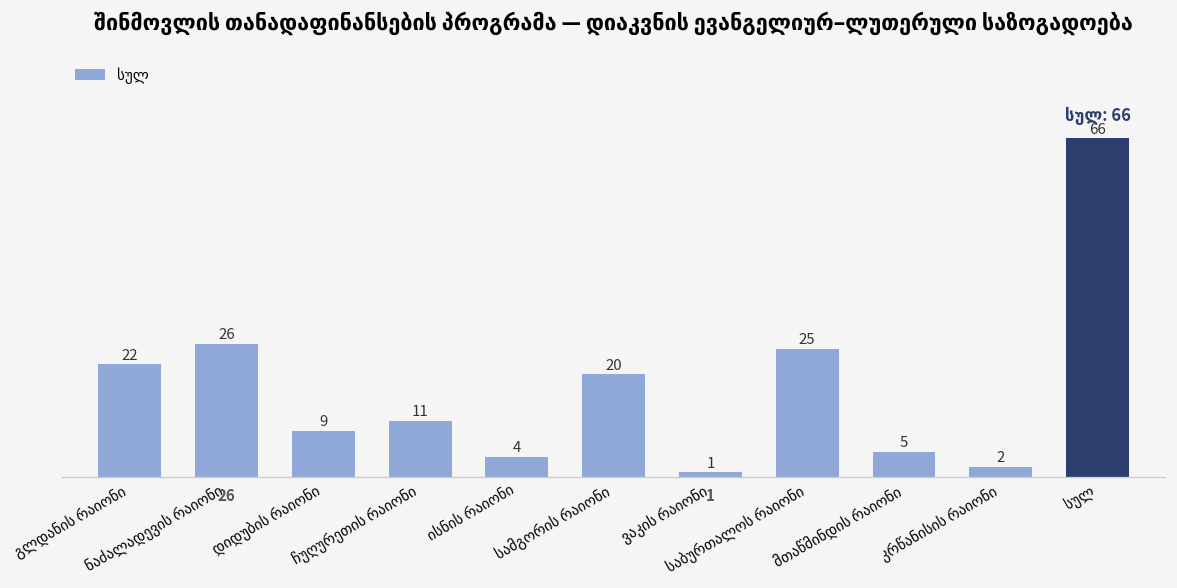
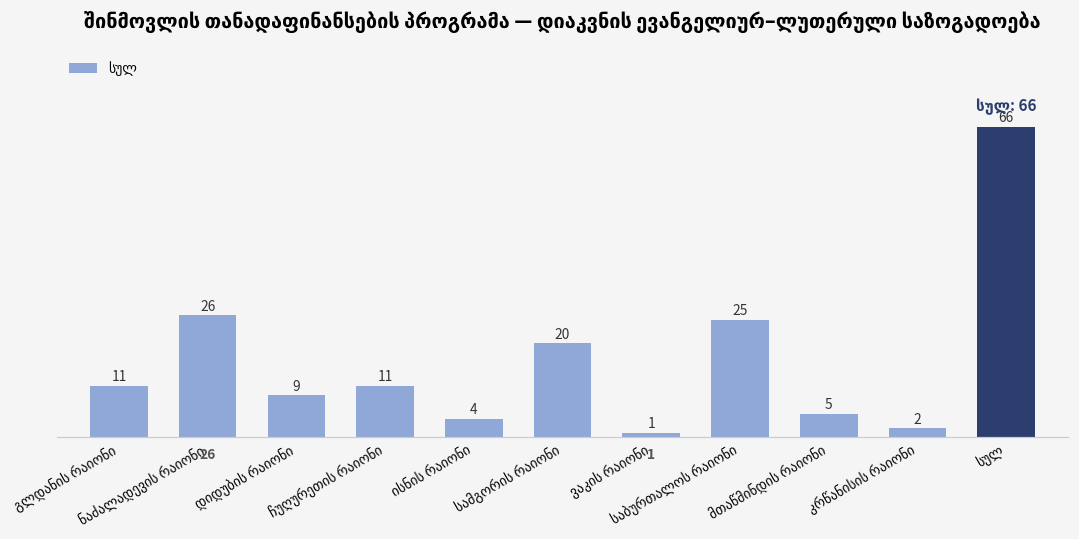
გლდანის რაიონი: 22 -> 11
